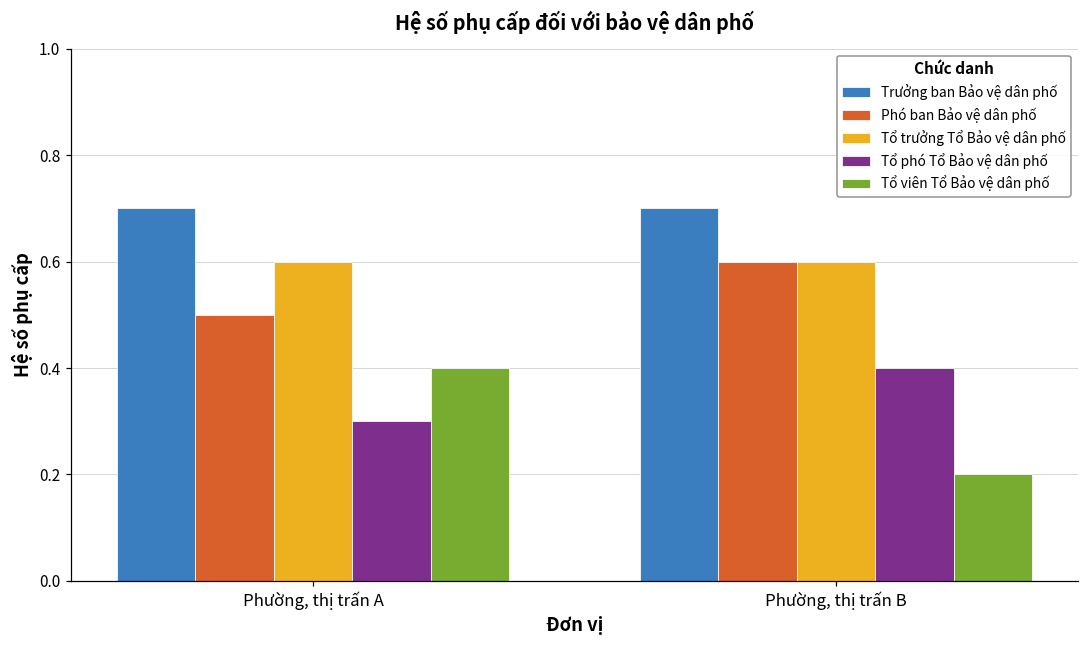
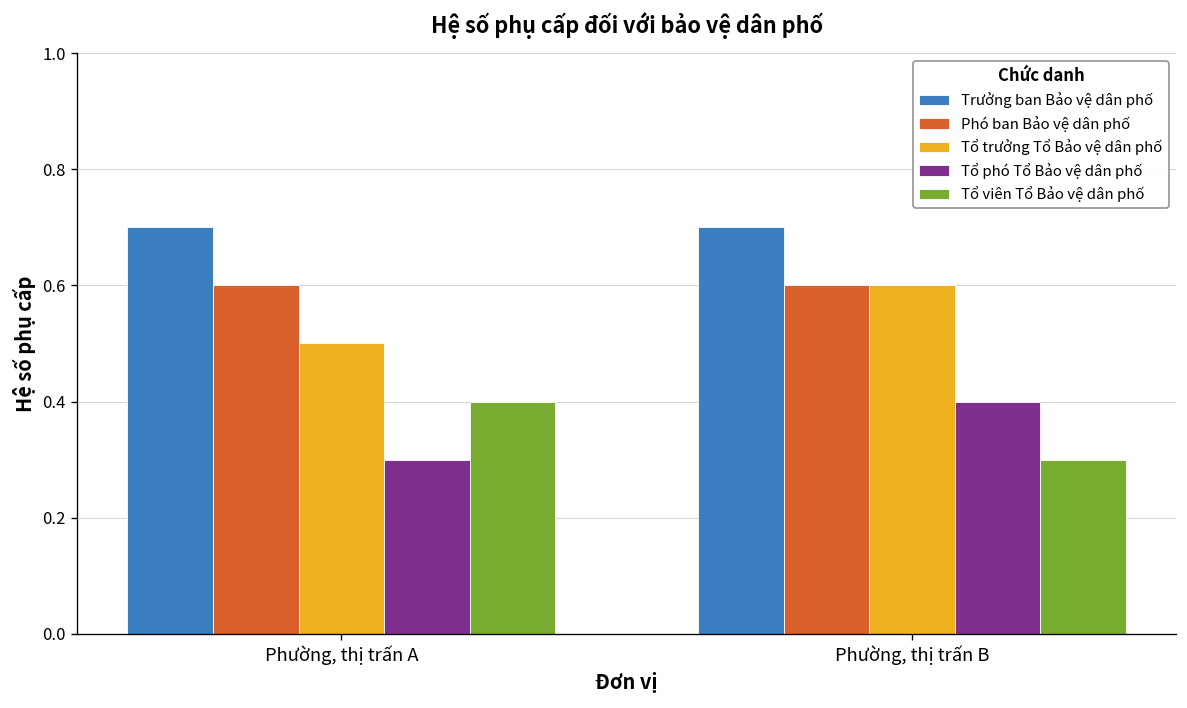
Phó ban Bảo vệ dân phố, Phường, thị trấn A: 0.5 -> 0.6
Tổ trưởng Tổ Bảo vệ dân phố, Phường, thị trấn A: 0.6 -> 0.5
Tổ viên Tổ Bảo vệ dân phố, Phường, thị trấn B: 0.2 -> 0.3
